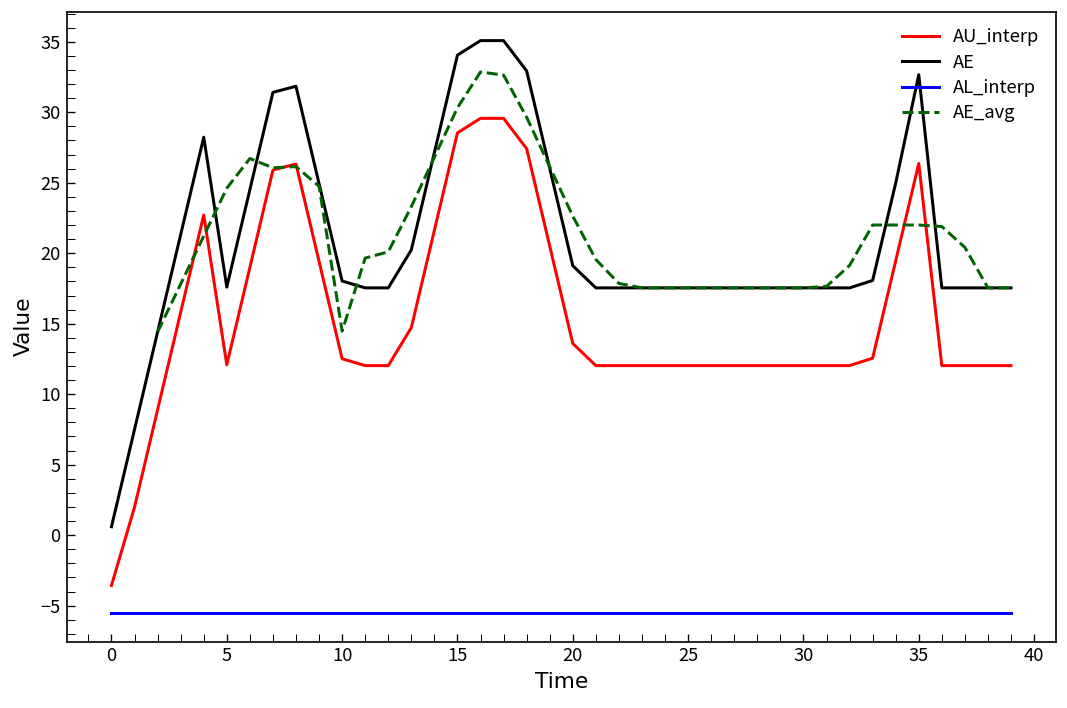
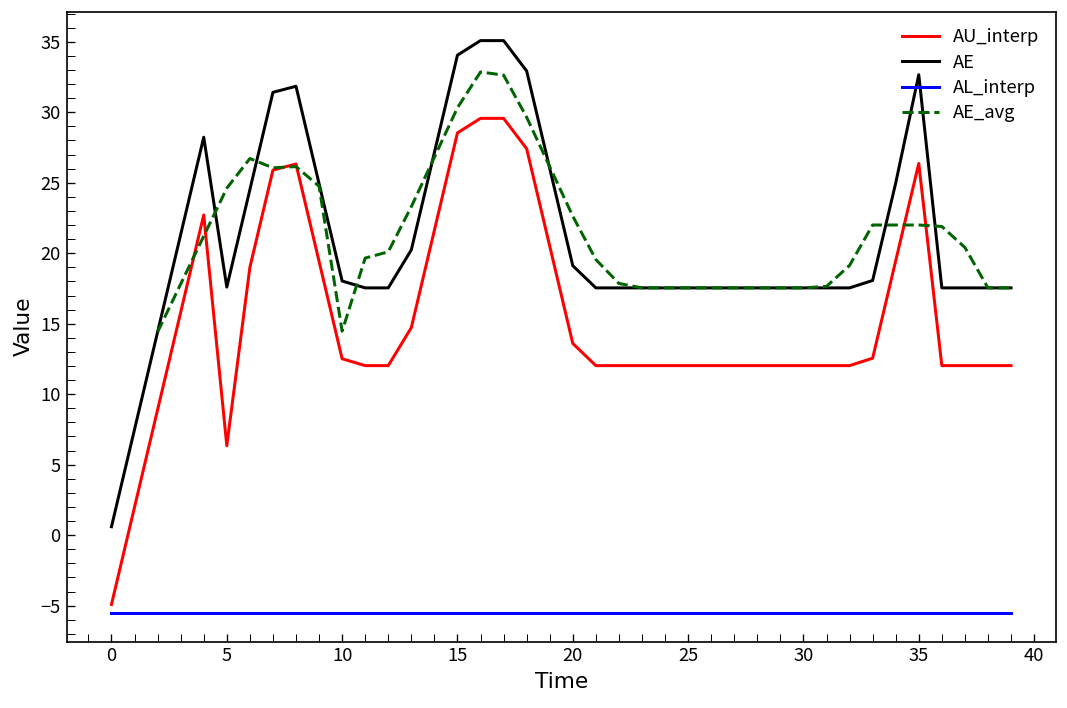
AU_interp, 0: -3.6 -> -4.9
AU_interp, 5: 12.1 -> 6.3
